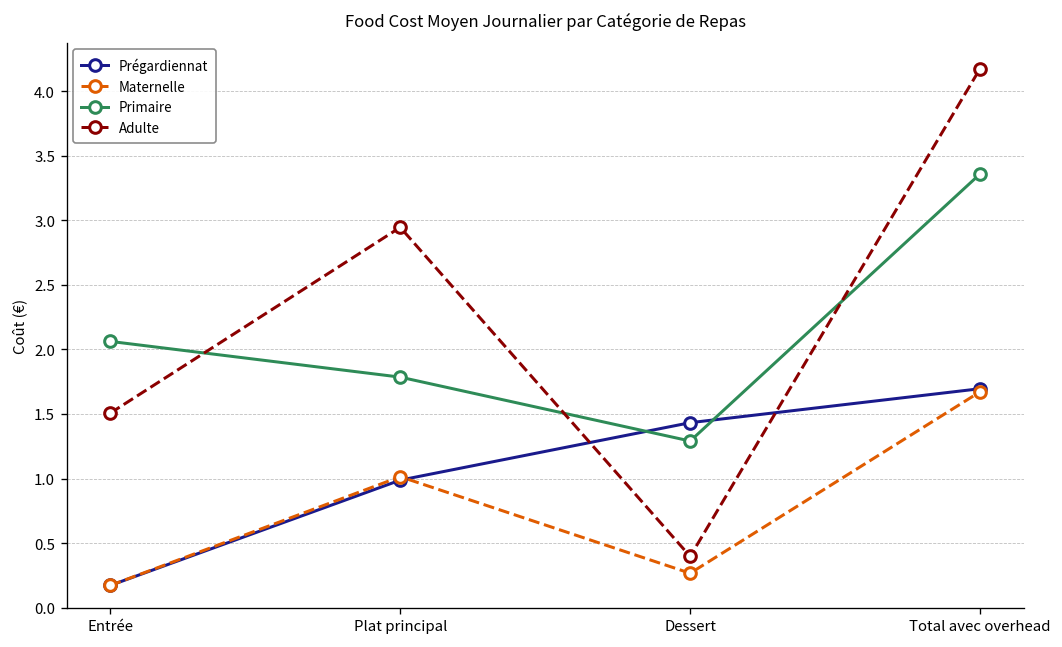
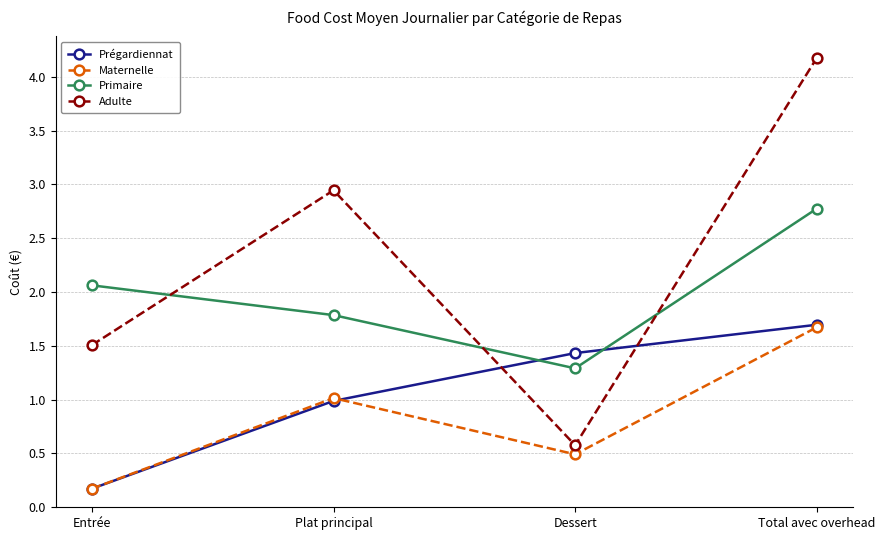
Maternelle, Dessert: 0.27 -> 0.49
Adulte, Dessert: 0.40 -> 0.58
Primaire, Total avec overhead: 3.36 -> 2.77
